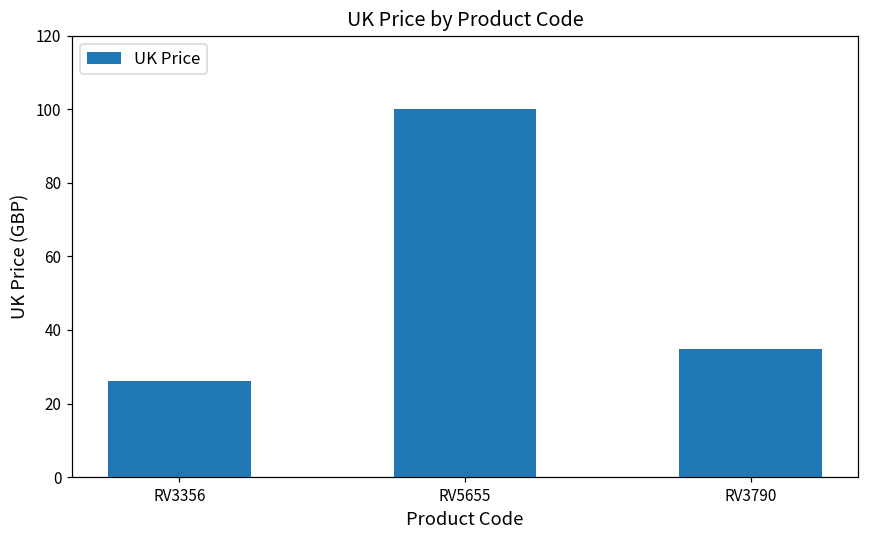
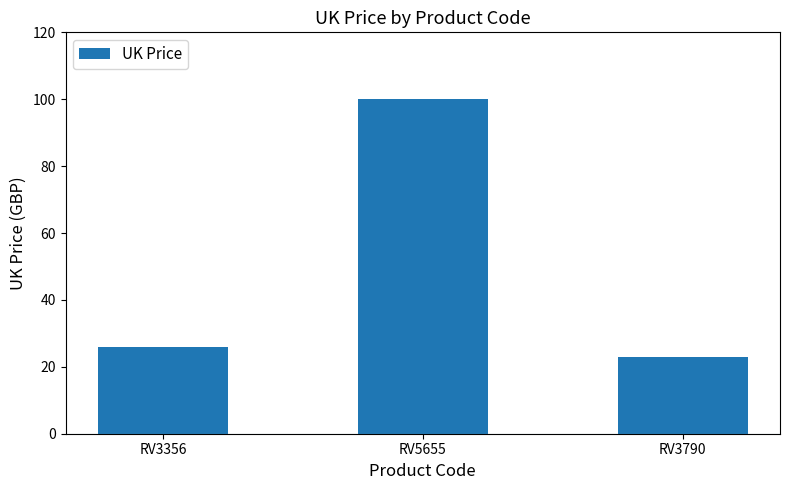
RV3790: 35 -> 23
